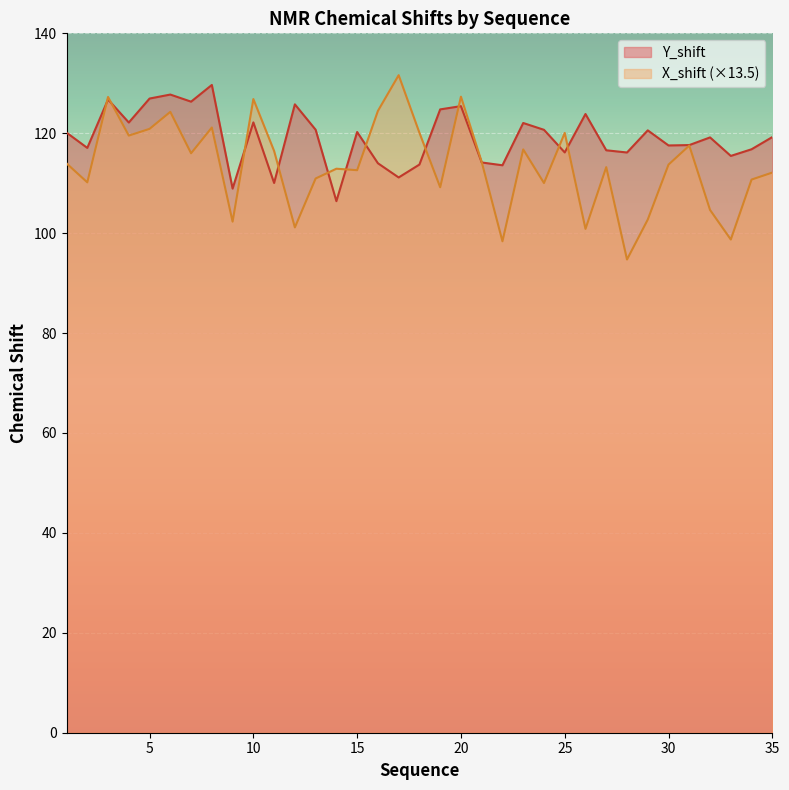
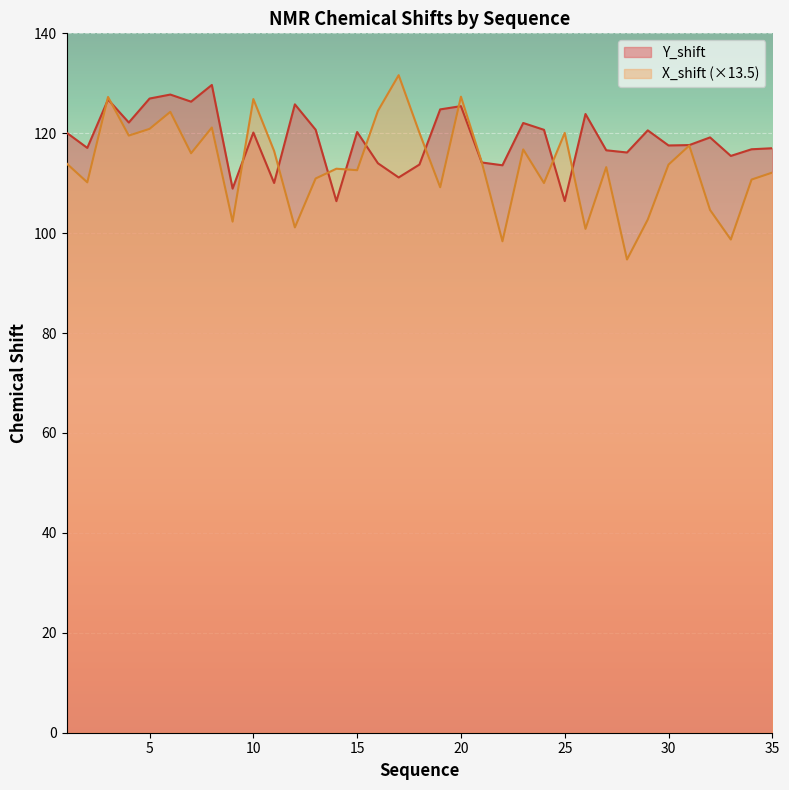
Y_shift, 10: 122 -> 120
Y_shift, 25: 116 -> 106
Y_shift, 35: 119 -> 117
